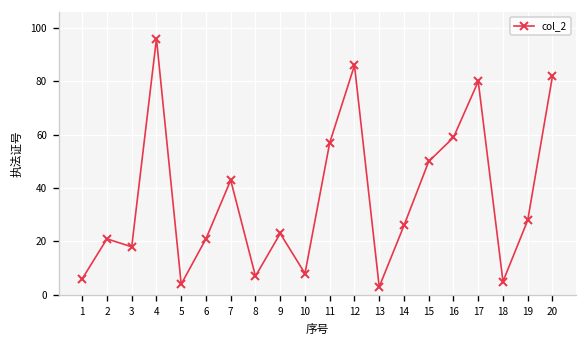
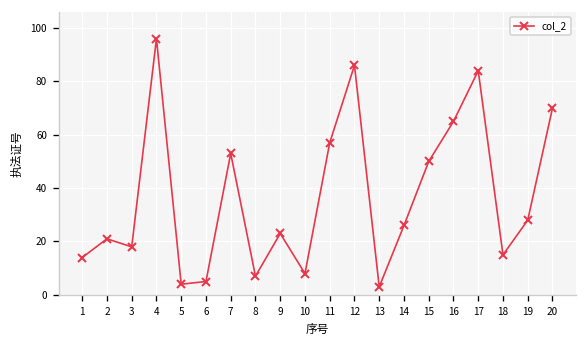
1: 6 -> 14
6: 21 -> 5
7: 43 -> 53
16: 59 -> 65
17: 80 -> 84
18: 5 -> 15
20: 82 -> 70
